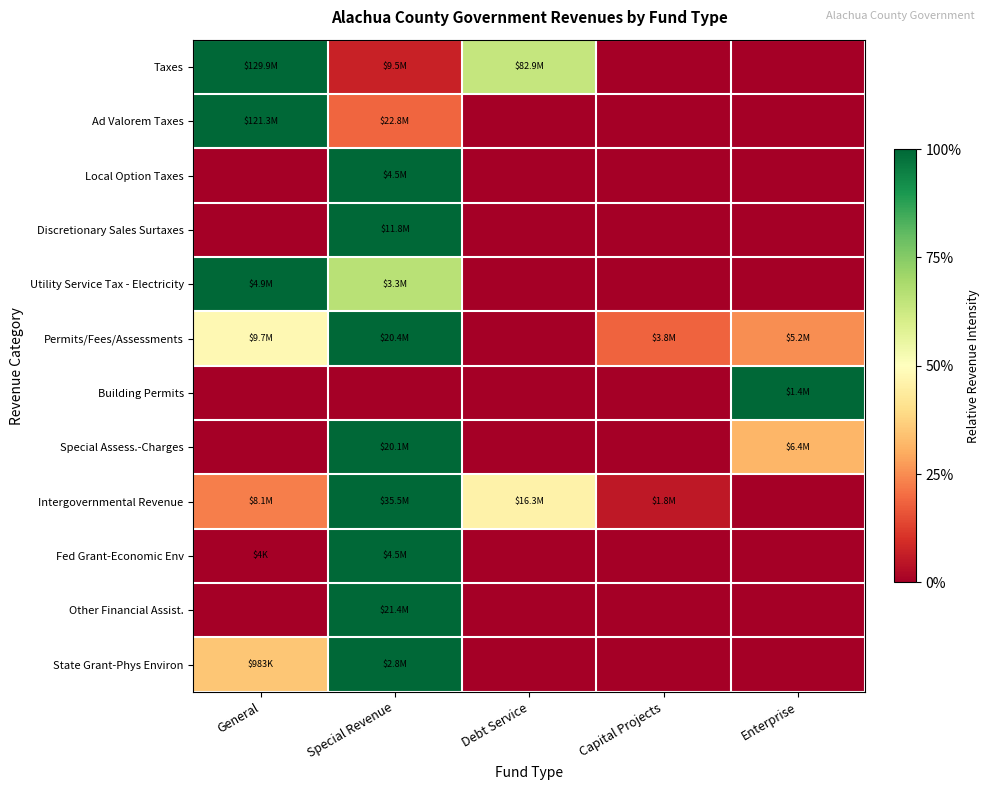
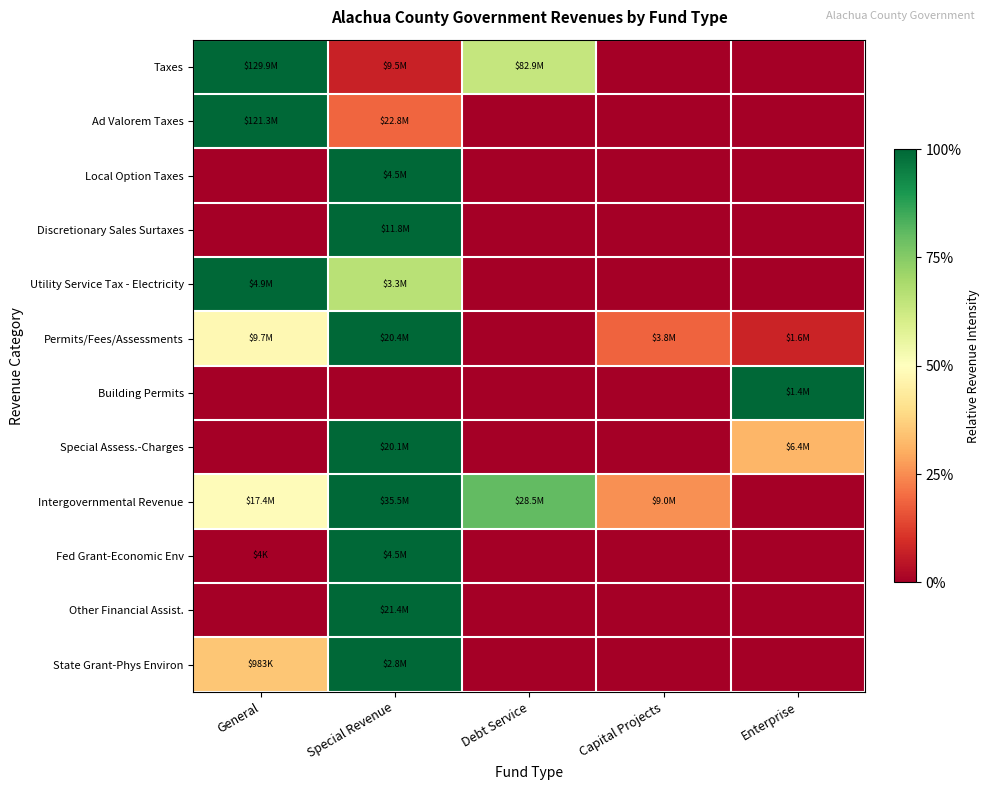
Permits/Fees/Assessments, Enterprise: $5.2M -> $1.6M
Intergovernmental Revenue, General: $8.1M -> $17.4M
Intergovernmental Revenue, Debt Service: $16.3M -> $28.5M
Intergovernmental Revenue, Capital Projects: $1.8M -> $9.0M
